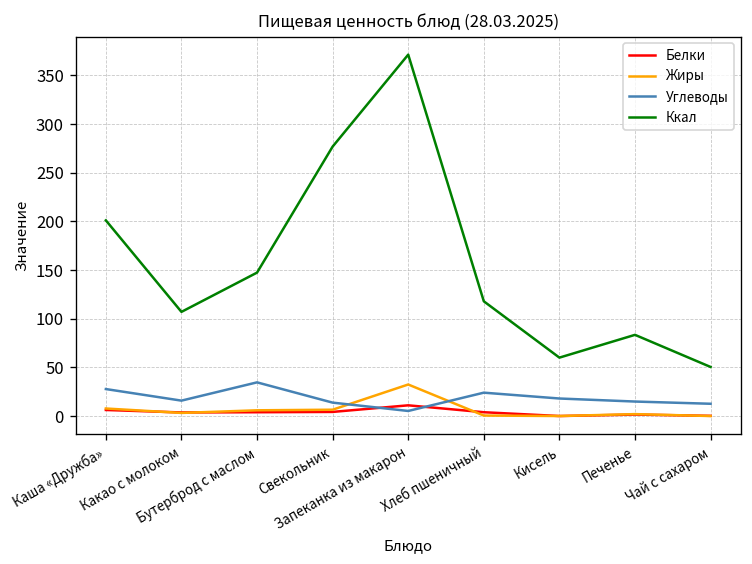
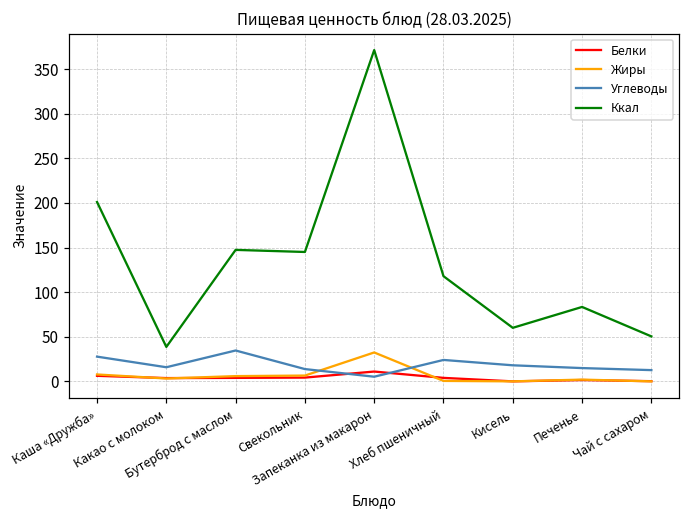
Ккал, Какао с молоком: 110 -> 40
Ккал, Свекольник: 280 -> 150
